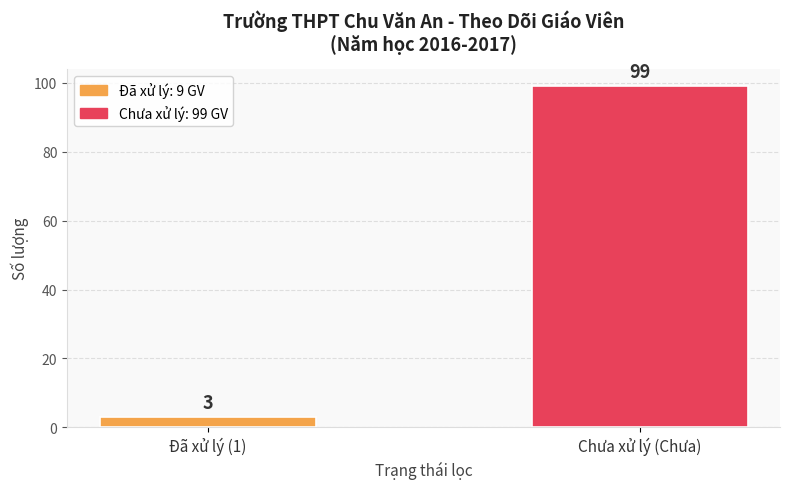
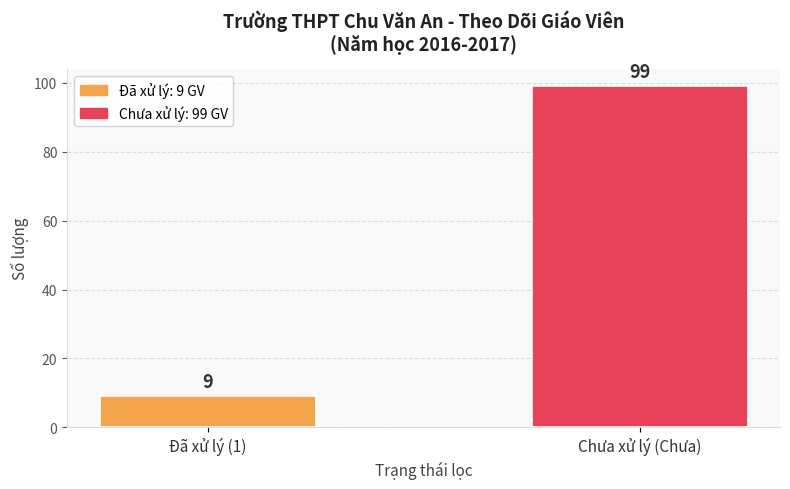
Đã xử lý (1): 3 -> 9
